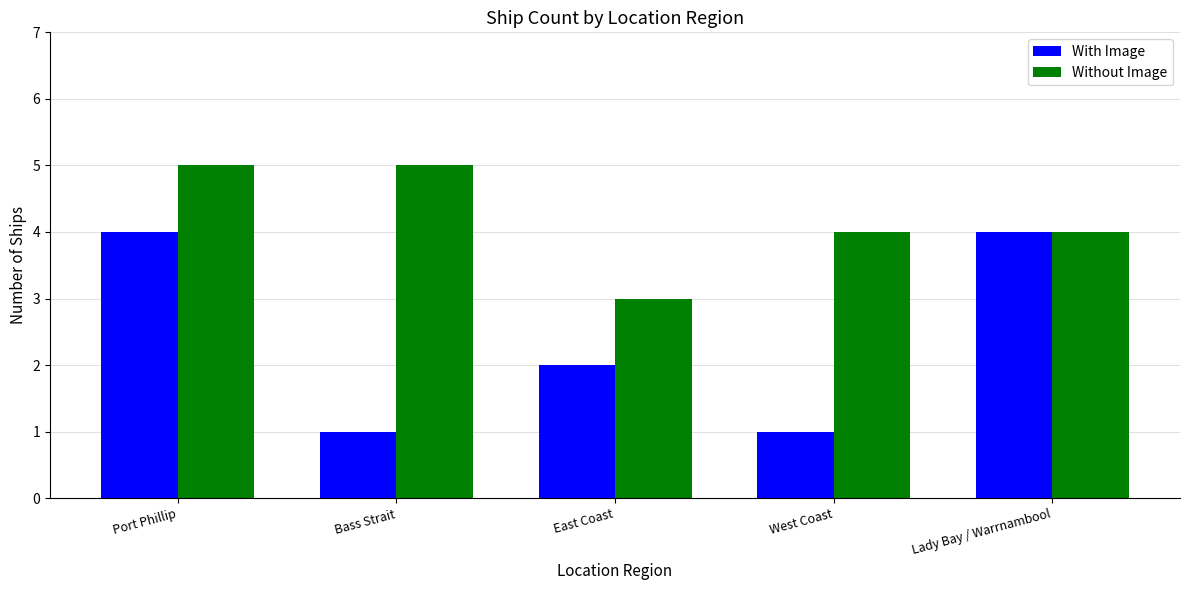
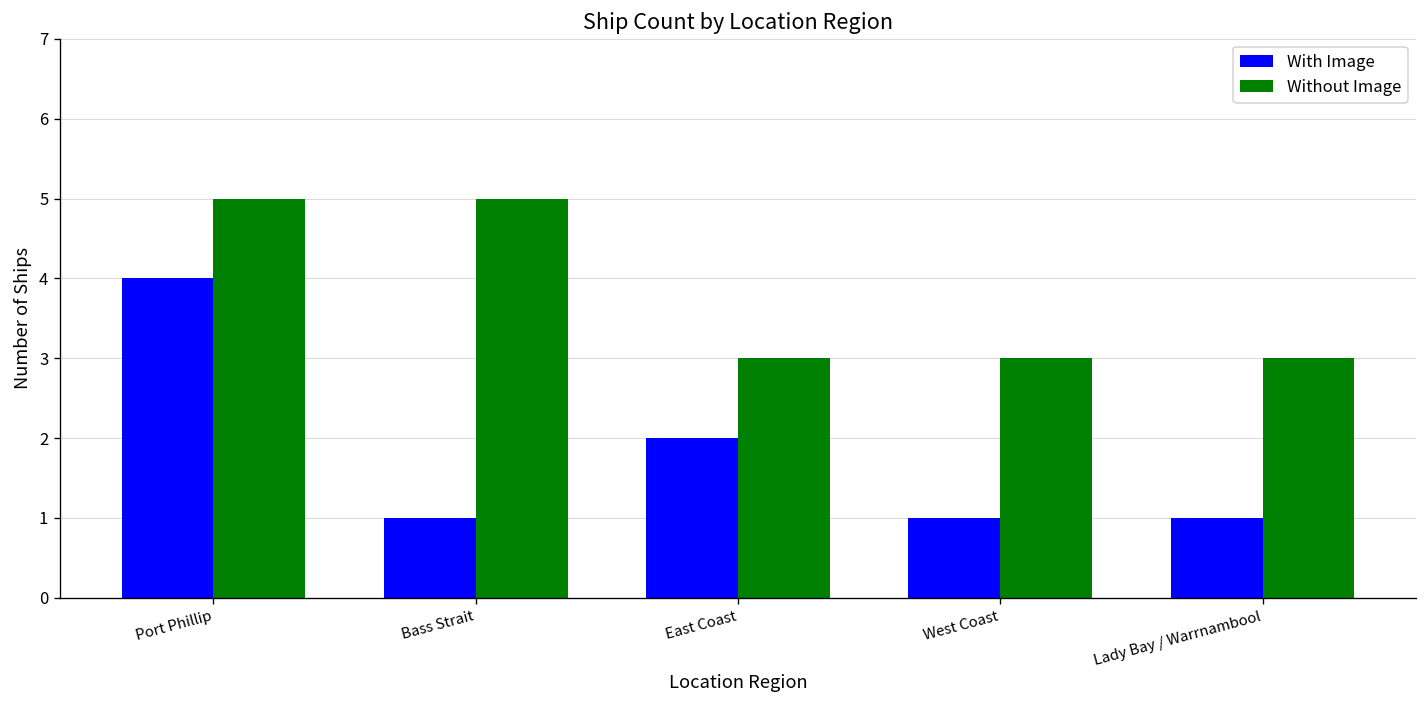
Without Image, West Coast: 4 -> 3
With Image, Lady Bay / Warrnambool: 4 -> 1
Without Image, Lady Bay / Warrnambool: 4 -> 3
